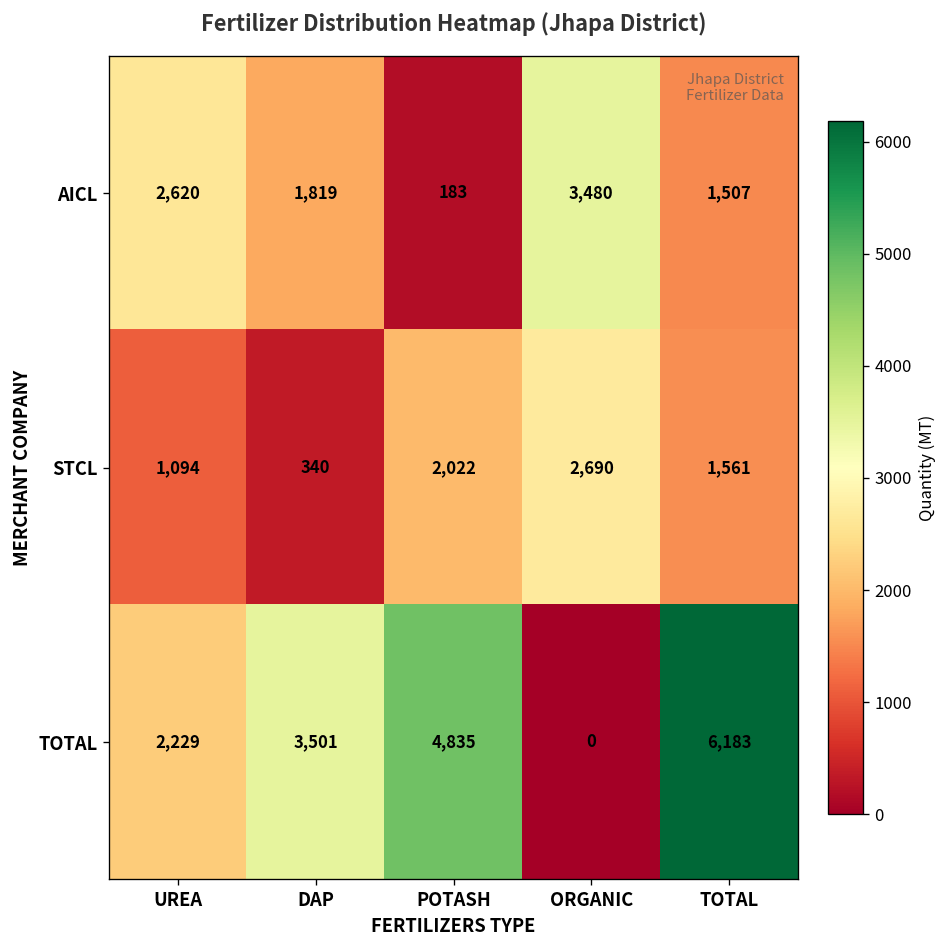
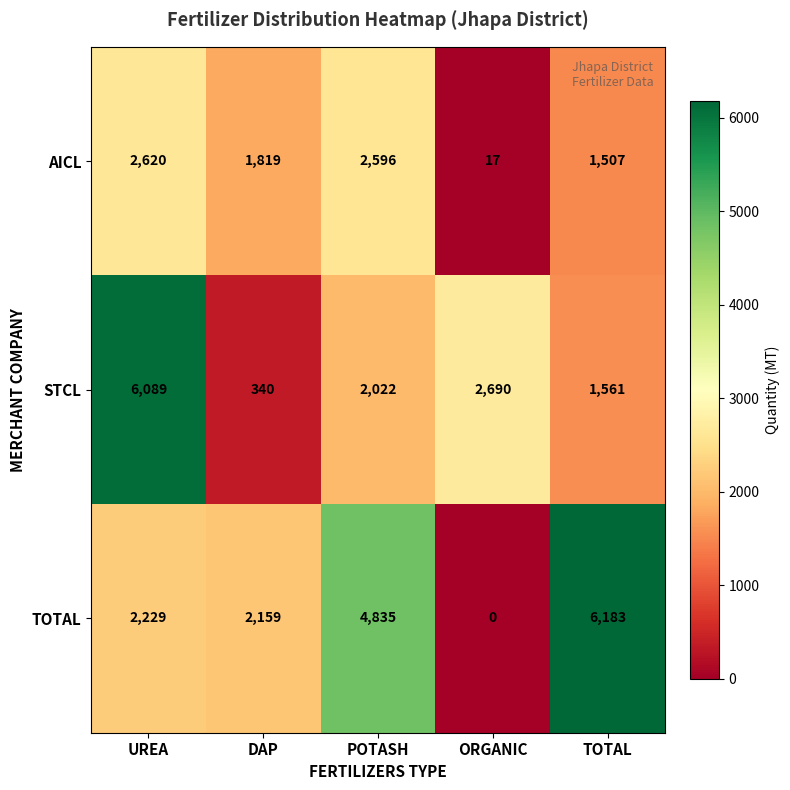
AICL, POTASH: 183 -> 2,596
AICL, ORGANIC: 3,480 -> 17
STCL, UREA: 1,094 -> 6,089
TOTAL, DAP: 3,501 -> 2,159
